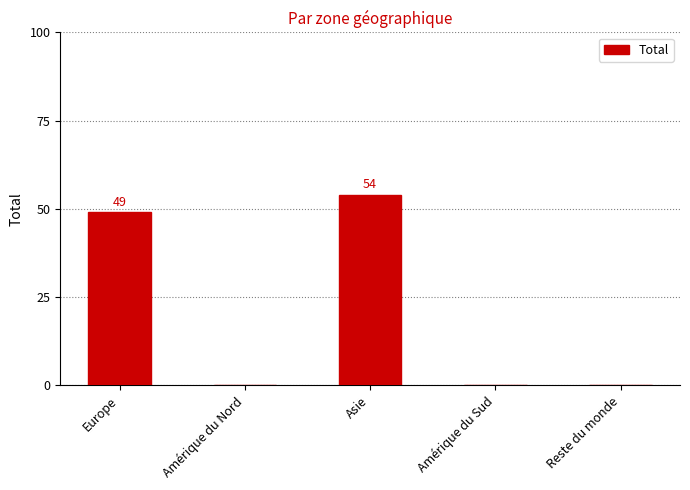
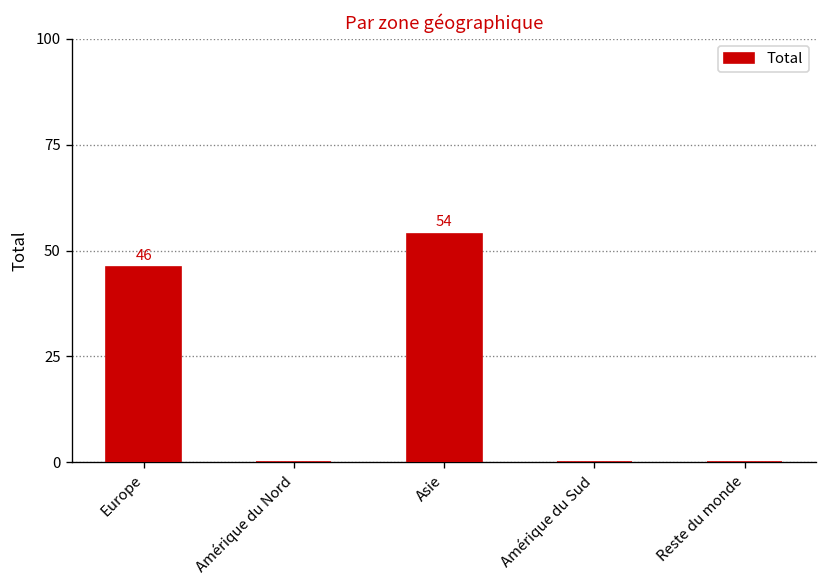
Europe: 49 -> 46
